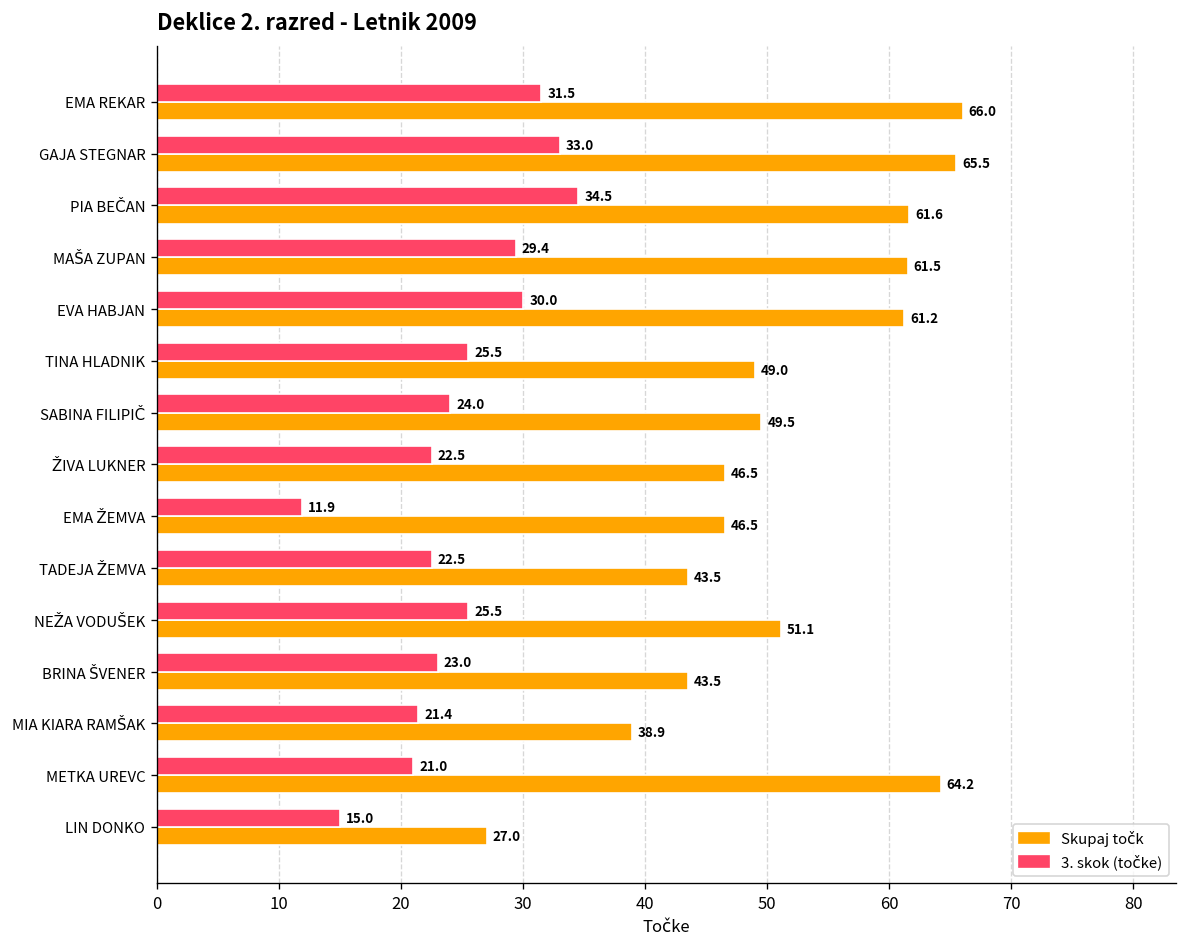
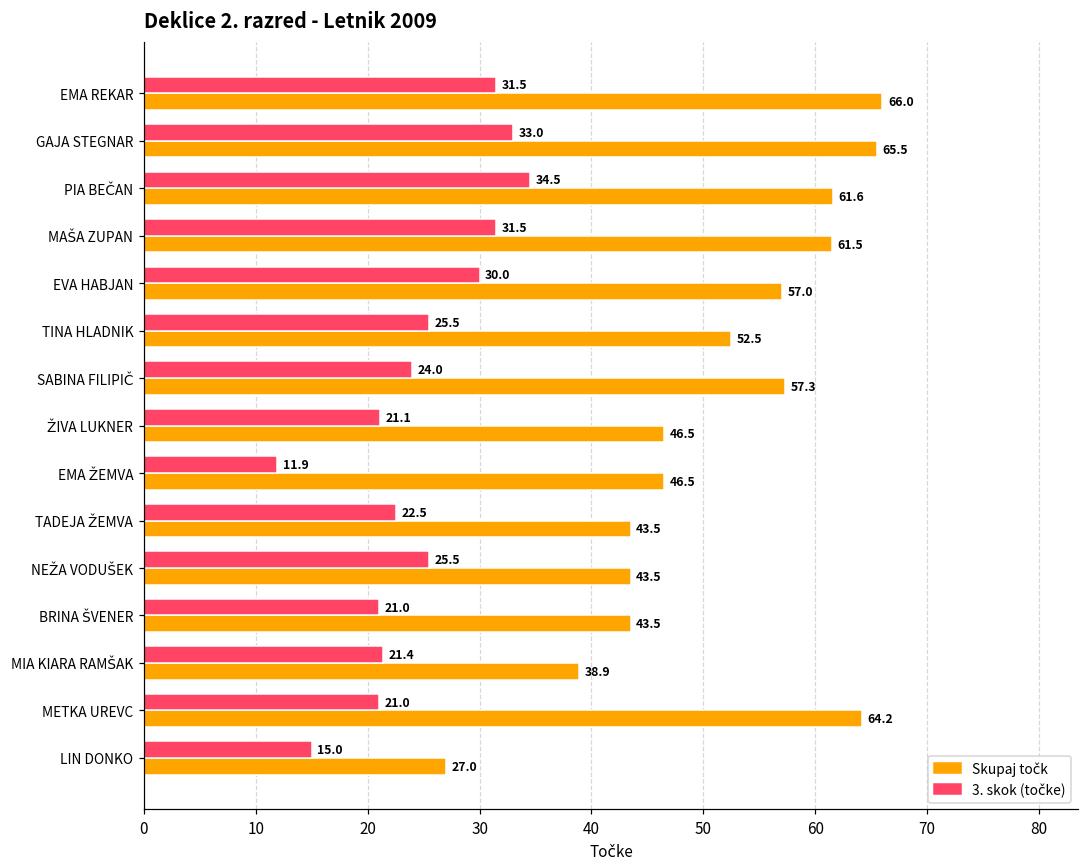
3. skok (točke), MAŠA ZUPAN: 29.4 -> 31.5
Skupaj točk, EVA HABJAN: 61.2 -> 57.0
Skupaj točk, TINA HLADNIK: 49.0 -> 52.5
Skupaj točk, SABINA FILIPIČ: 49.5 -> 57.3
3. skok (točke), ŽIVA LUKNER: 22.5 -> 21.1
Skupaj točk, NEŽA VODUŠEK: 51.1 -> 43.5
3. skok (točke), BRINA ŠVENER: 23.0 -> 21.0
